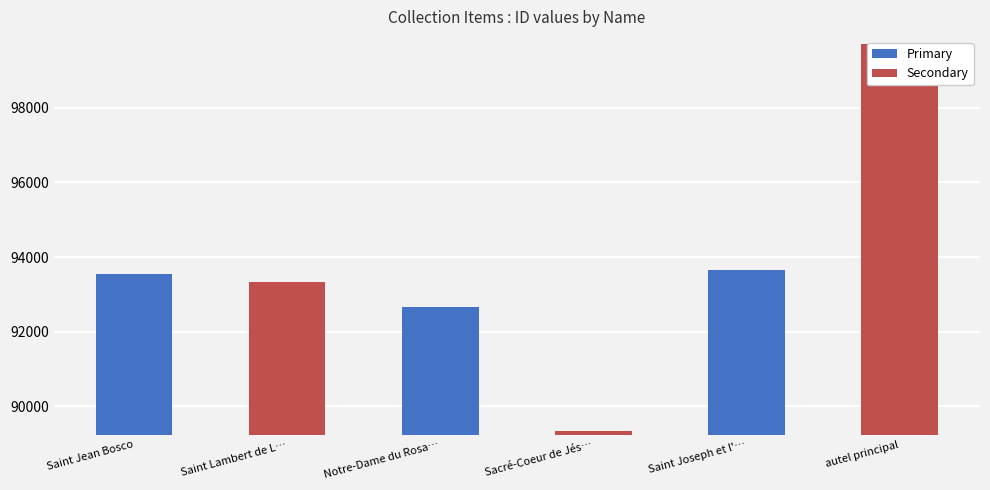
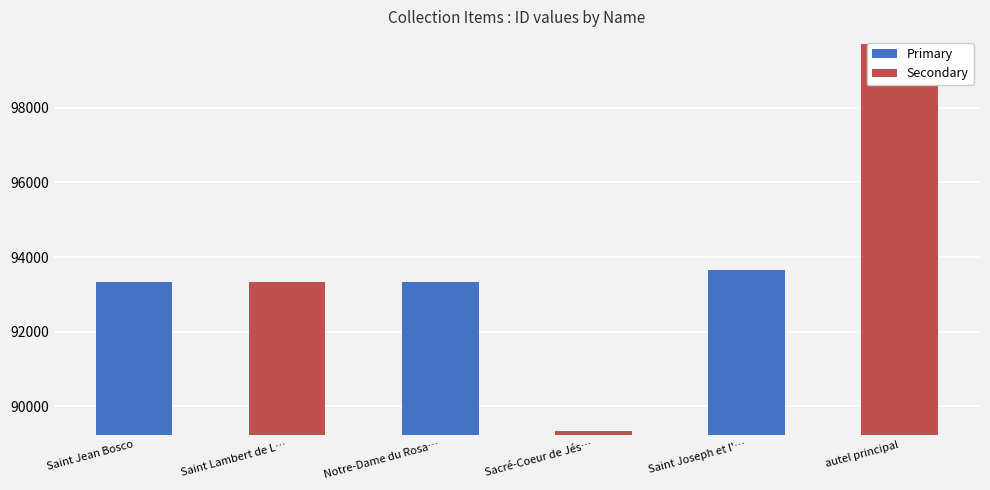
Saint Jean Bosco: 93500 -> 93300
Notre-Dame du Rosa…: 92700 -> 93300
